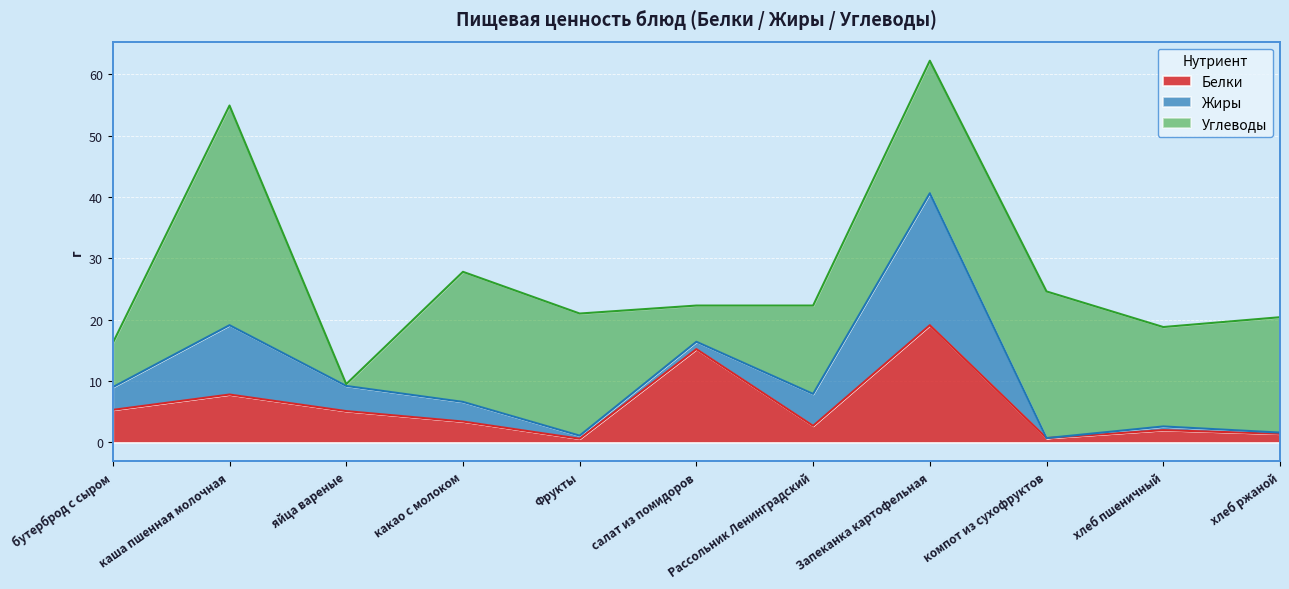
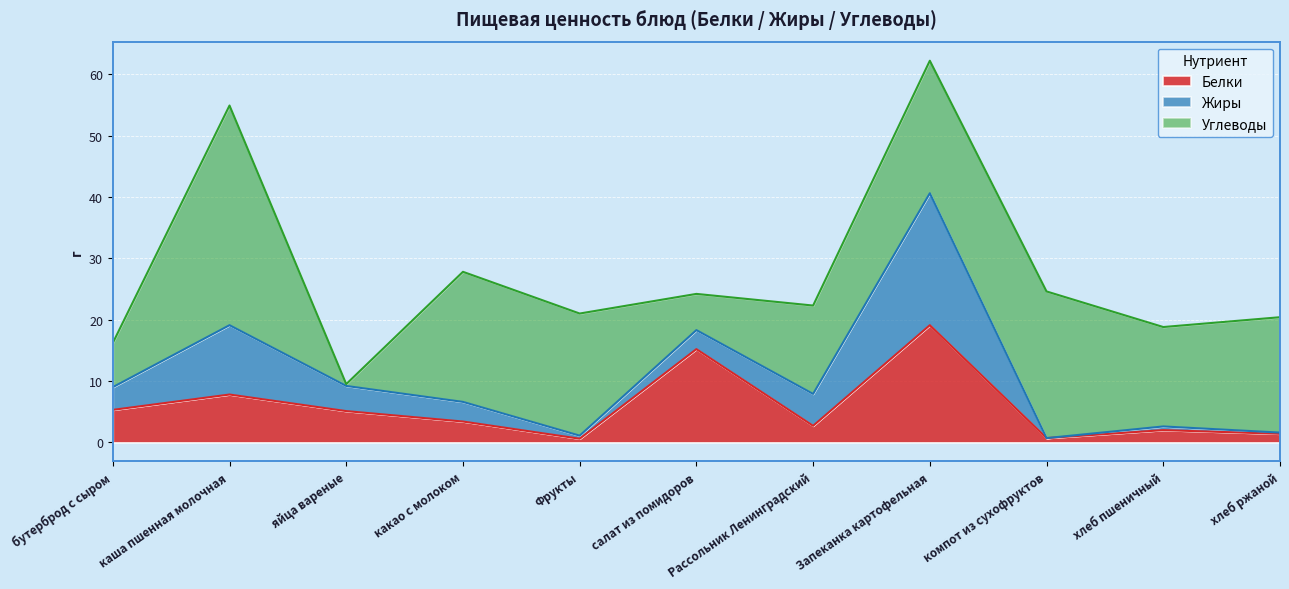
Жиры, салат из помидоров: 1 -> 3
